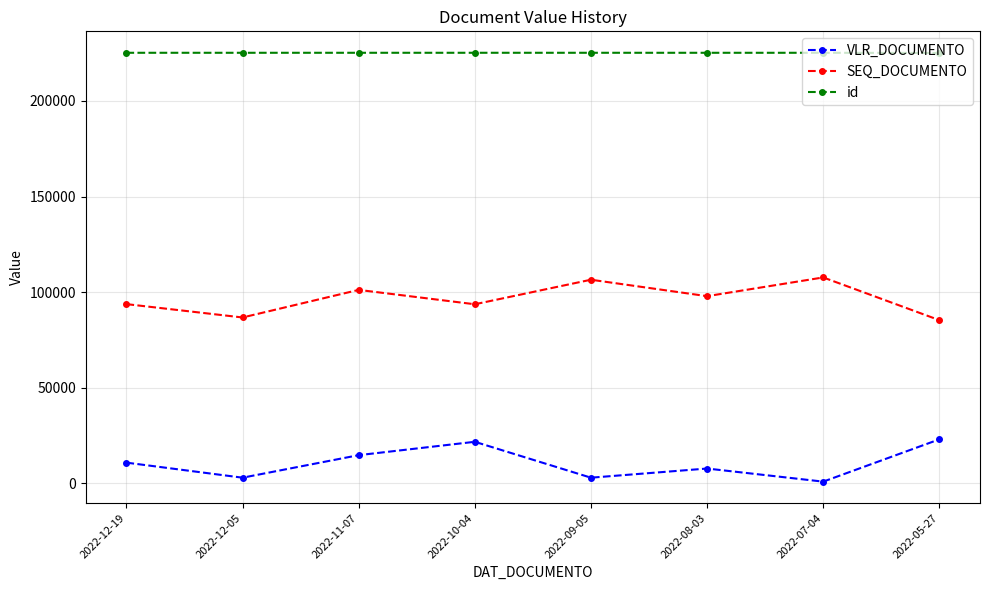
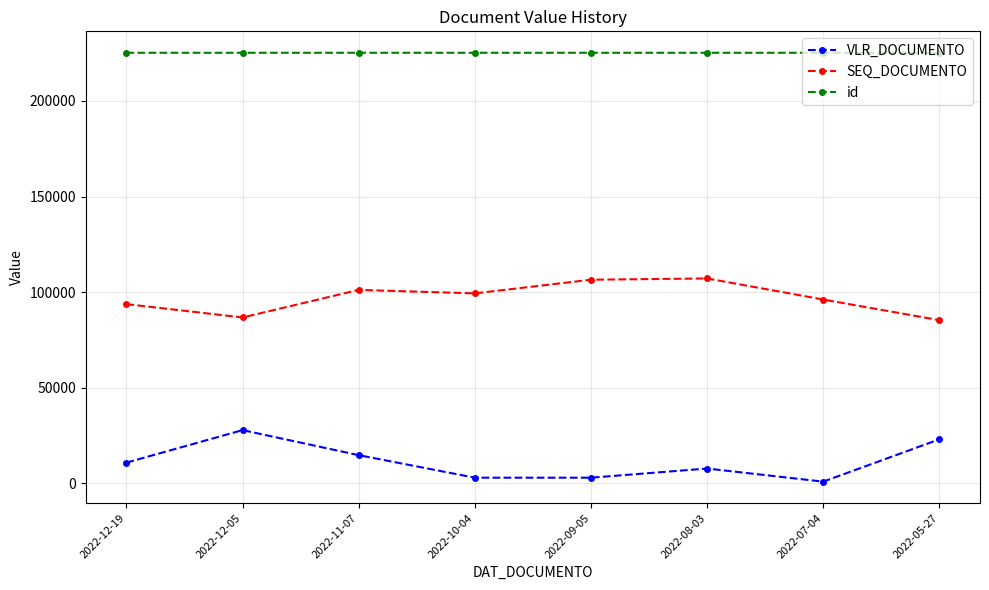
VLR_DOCUMENTO, 2022-12-05: 3000 -> 28000
VLR_DOCUMENTO, 2022-10-04: 22000 -> 3000
SEQ_DOCUMENTO, 2022-10-04: 94000 -> 99000
SEQ_DOCUMENTO, 2022-08-03: 98000 -> 107000
SEQ_DOCUMENTO, 2022-07-04: 108000 -> 96000
